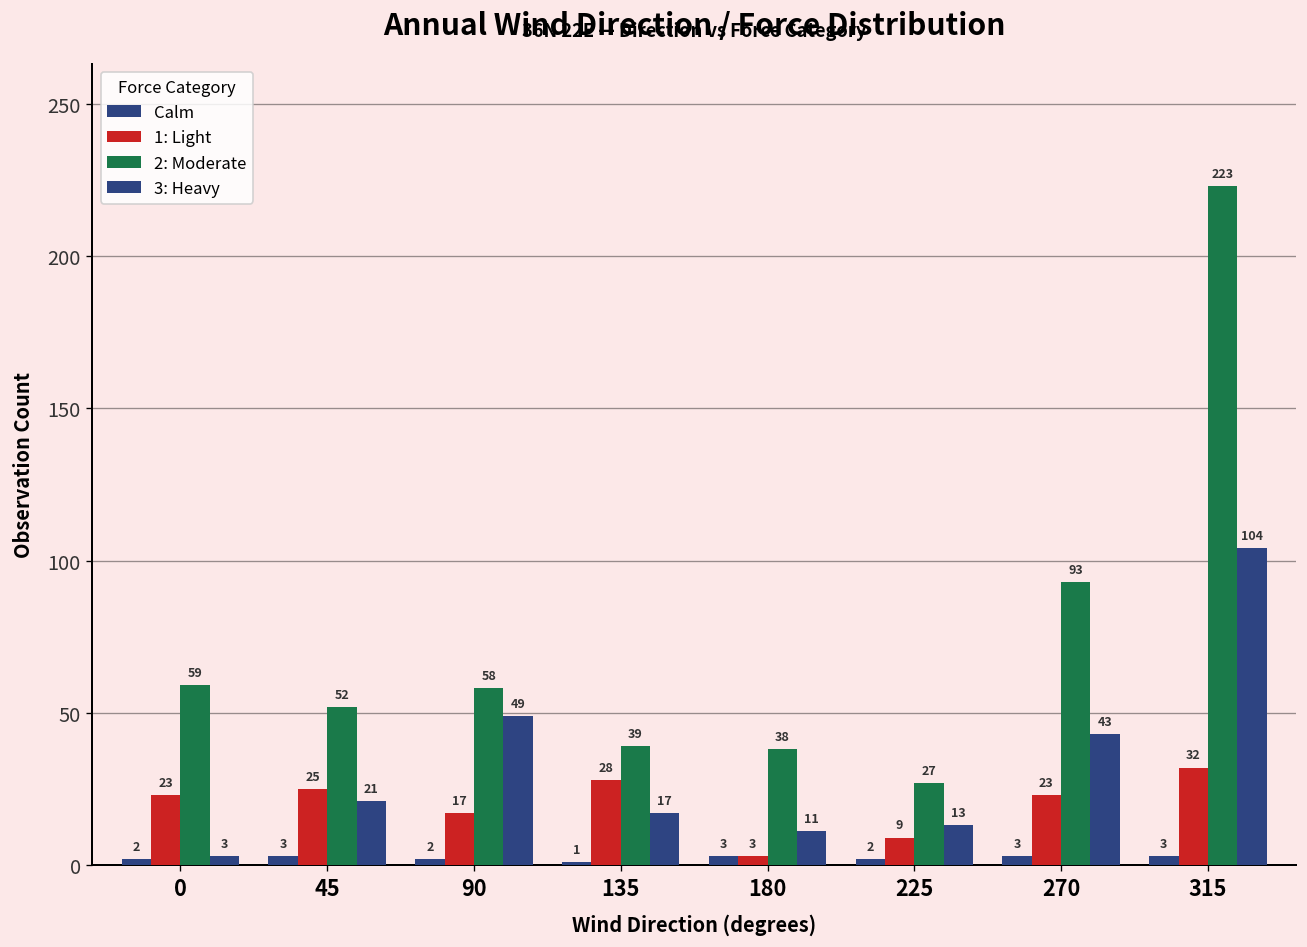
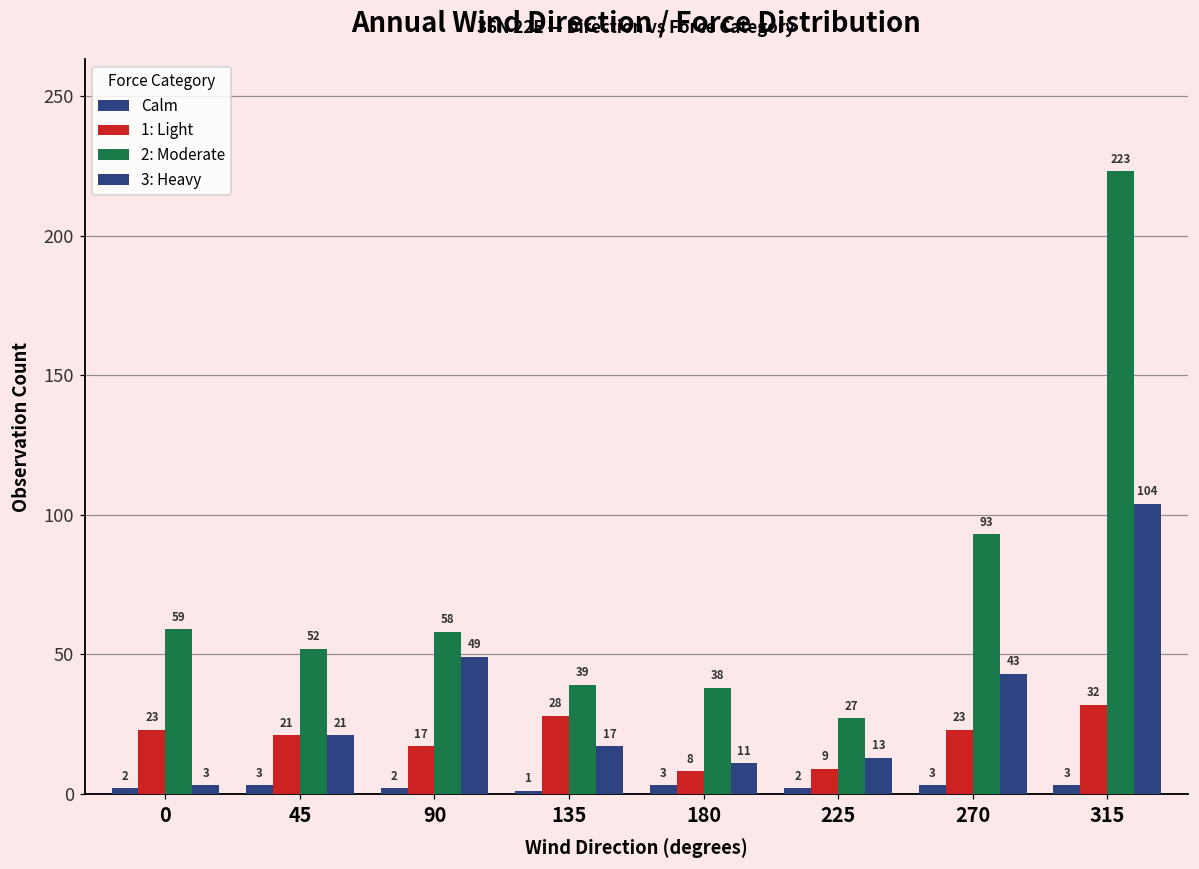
1: Light, 45: 25 -> 21
1: Light, 180: 3 -> 8
